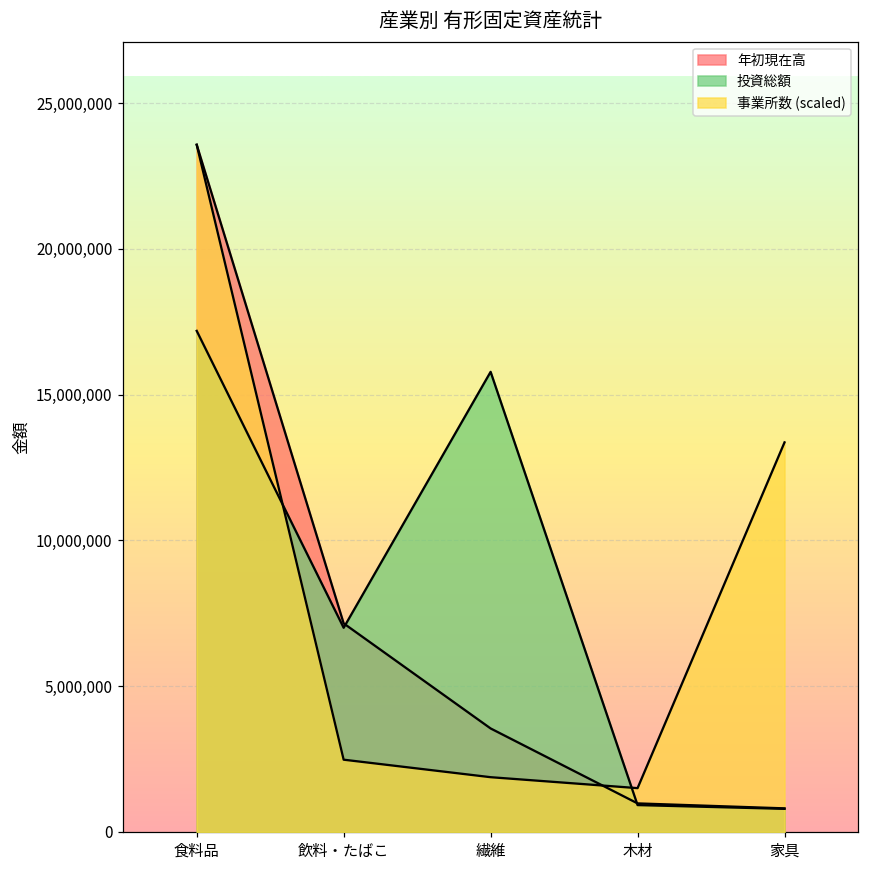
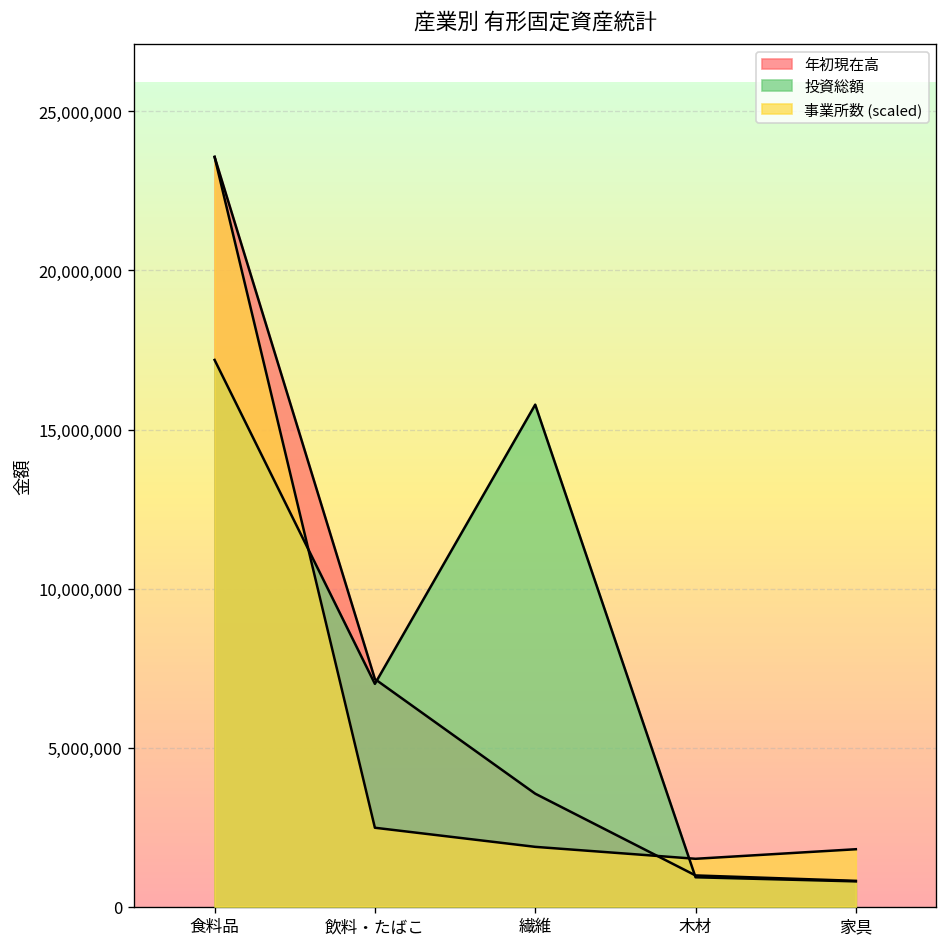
事業所数 (scaled), 家具: 13,400,000 -> 1,800,000
